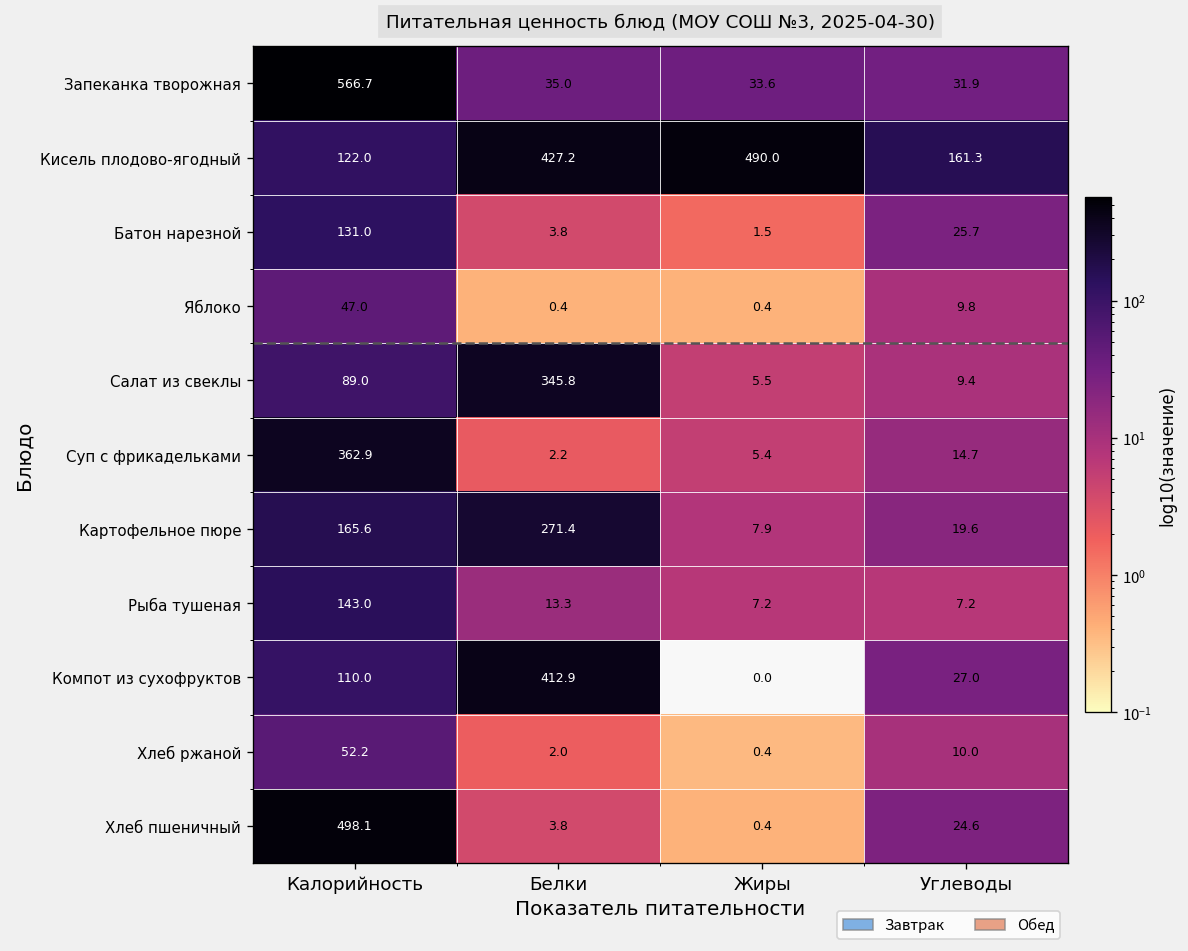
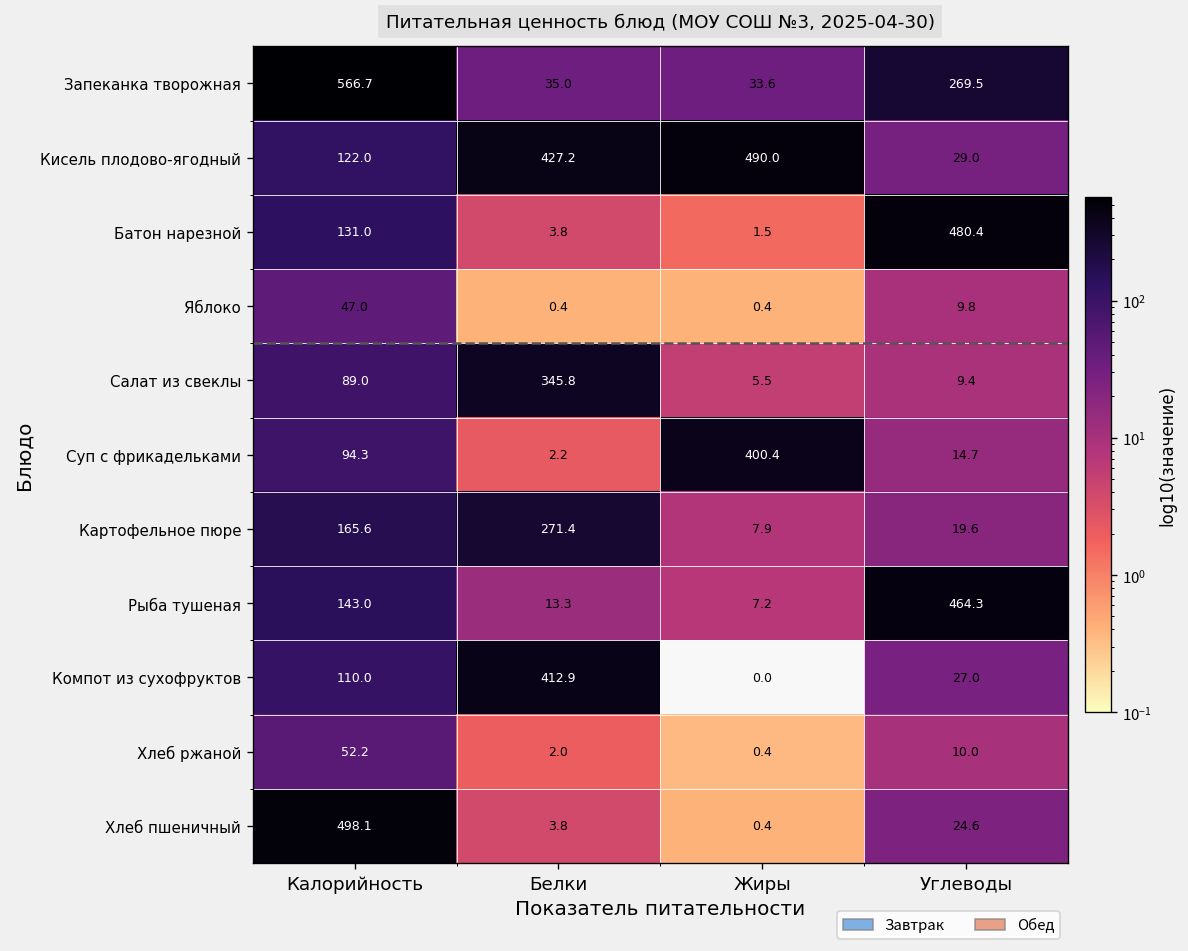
Запеканка творожная, Углеводы: 31.9 -> 269.5
Кисель плодово-ягодный, Углеводы: 161.3 -> 29.0
Батон нарезной, Углеводы: 25.7 -> 480.4
Суп с фрикадельками, Калорийность: 362.9 -> 94.3
Суп с фрикадельками, Жиры: 5.4 -> 400.4
Рыба тушеная, Углеводы: 7.2 -> 464.3
